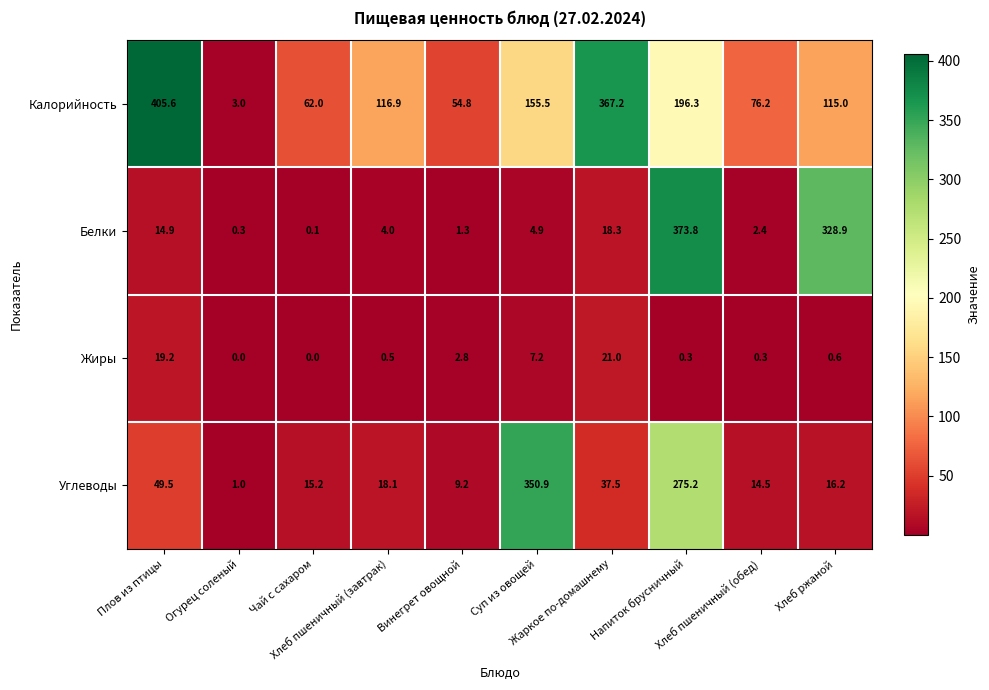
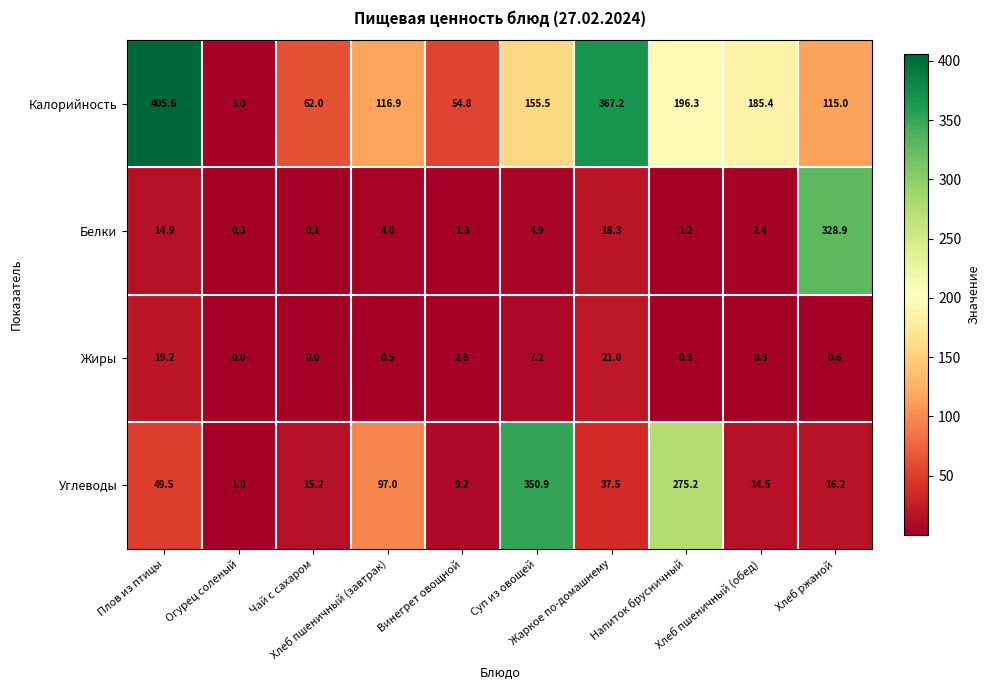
Калорийность, Хлеб пшеничный (обед): 76.2 -> 185.4
Белки, Напиток брусничный: 373.8 -> 1.2
Углеводы, Хлеб пшеничный (завтрак): 18.1 -> 97.0
